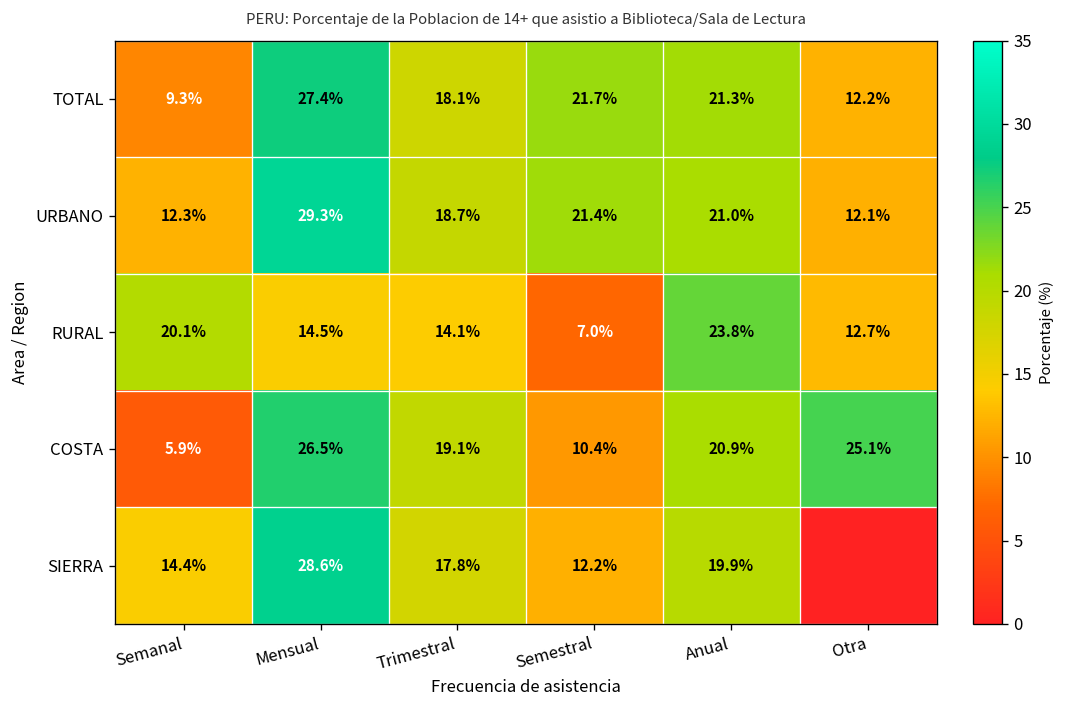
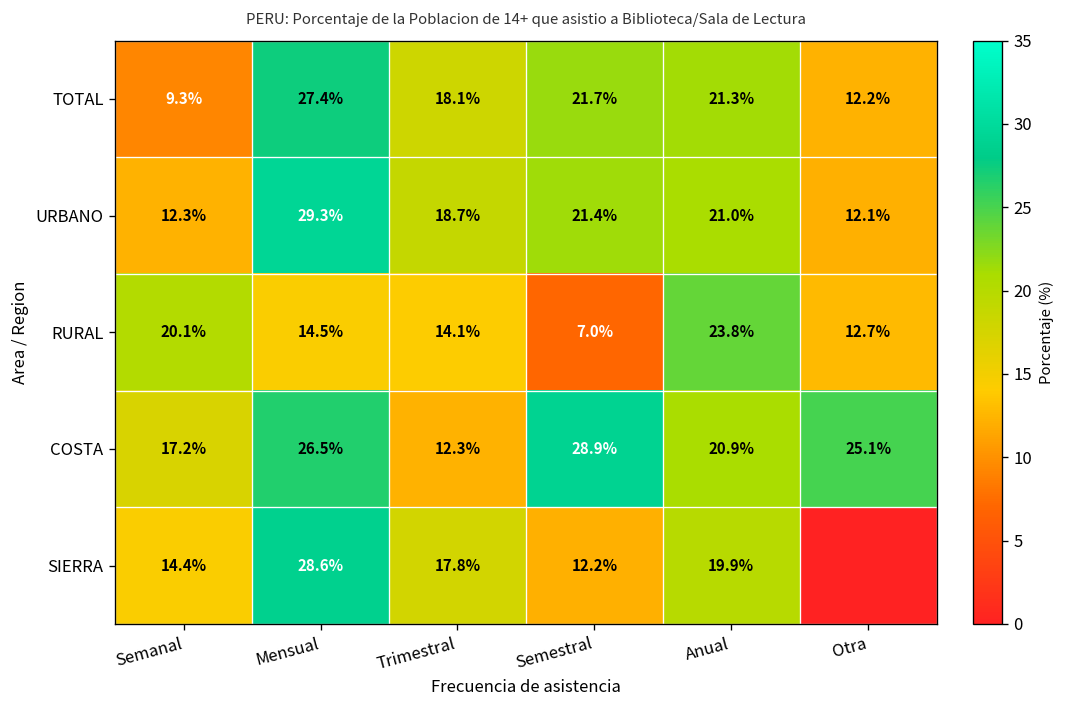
COSTA, Semanal: 5.9% -> 17.2%
COSTA, Trimestral: 19.1% -> 12.3%
COSTA, Semestral: 10.4% -> 28.9%
